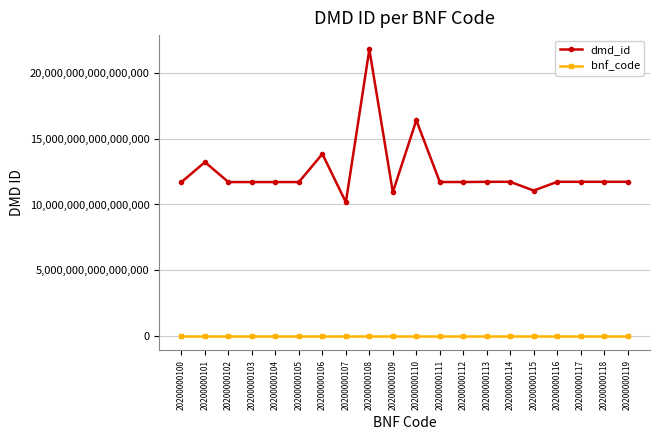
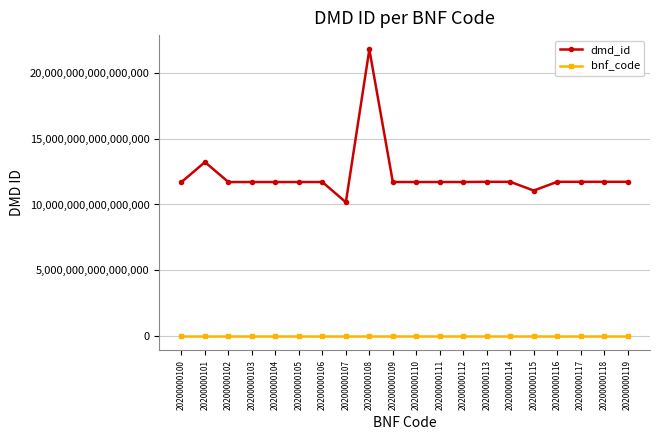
dmd_id, 20200000106: 13,800,000,000,000,000 -> 11,700,000,000,000,000
dmd_id, 20200000109: 10,900,000,000,000,000 -> 11,700,000,000,000,000
dmd_id, 20200000110: 16,400,000,000,000,000 -> 11,700,000,000,000,000
